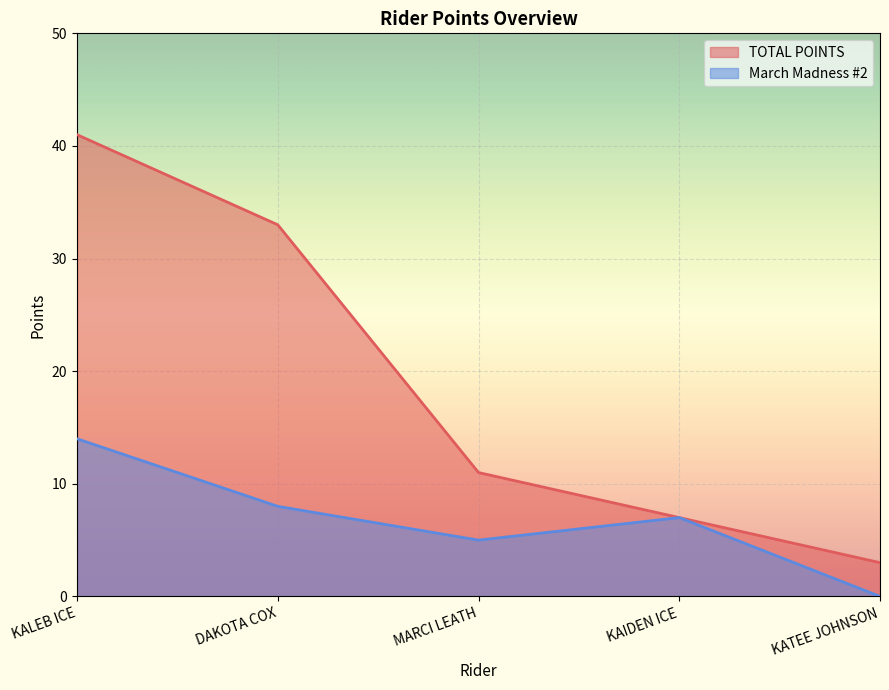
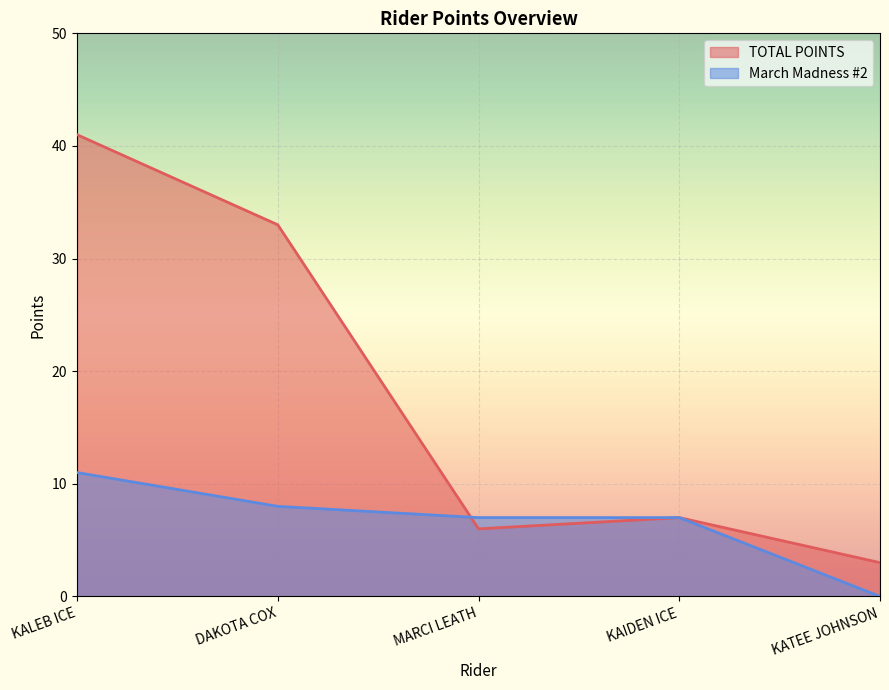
March Madness #2, KALEB ICE: 14 -> 11
TOTAL POINTS, MARCI LEATH: 11 -> 6
March Madness #2, MARCI LEATH: 5 -> 7
